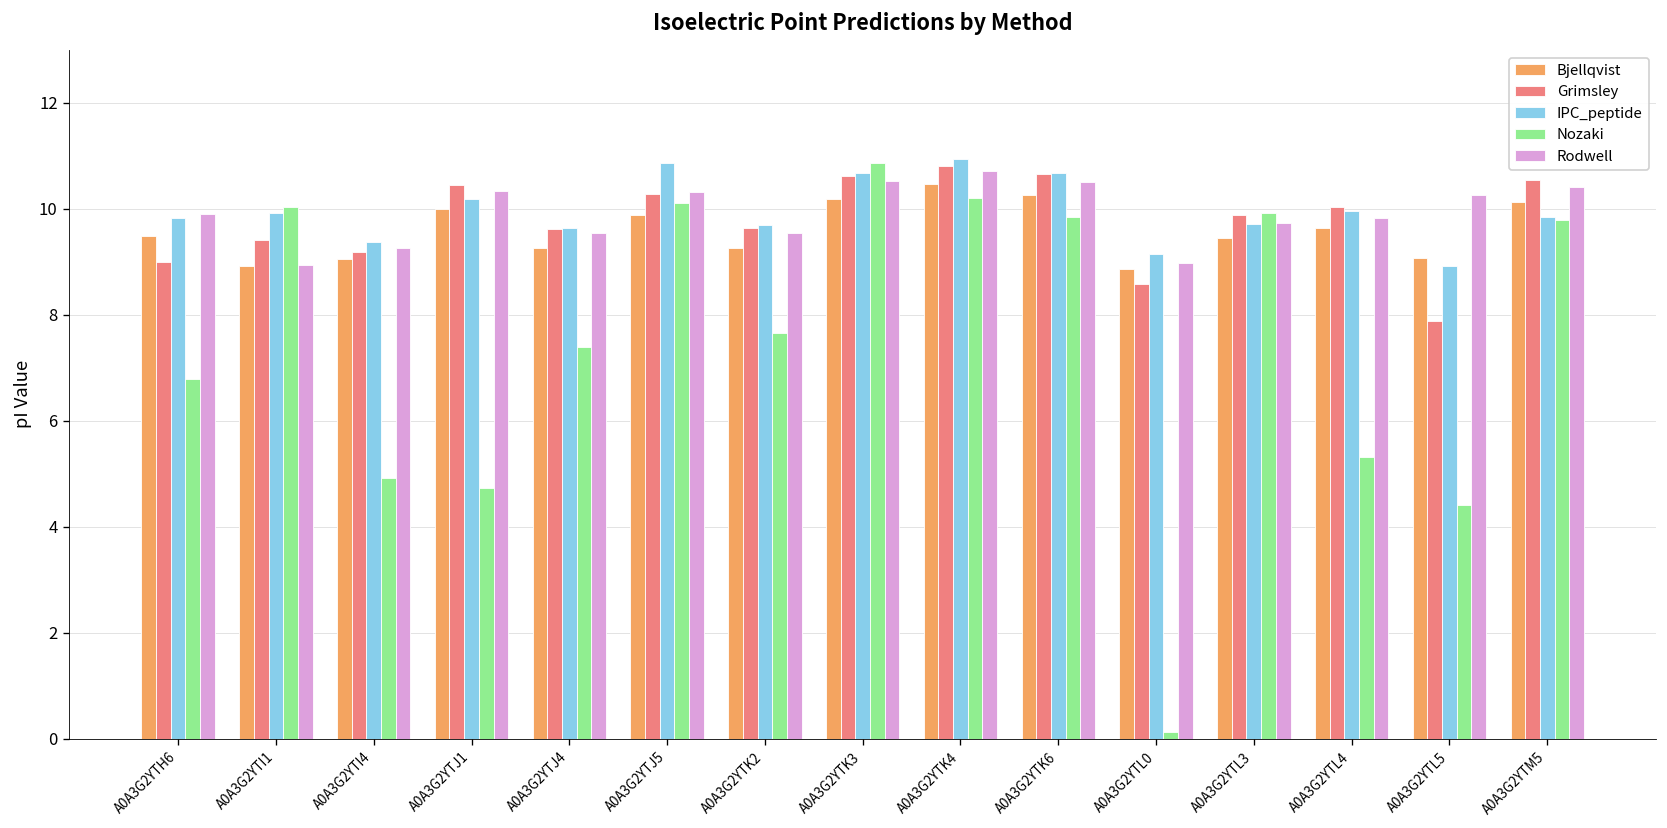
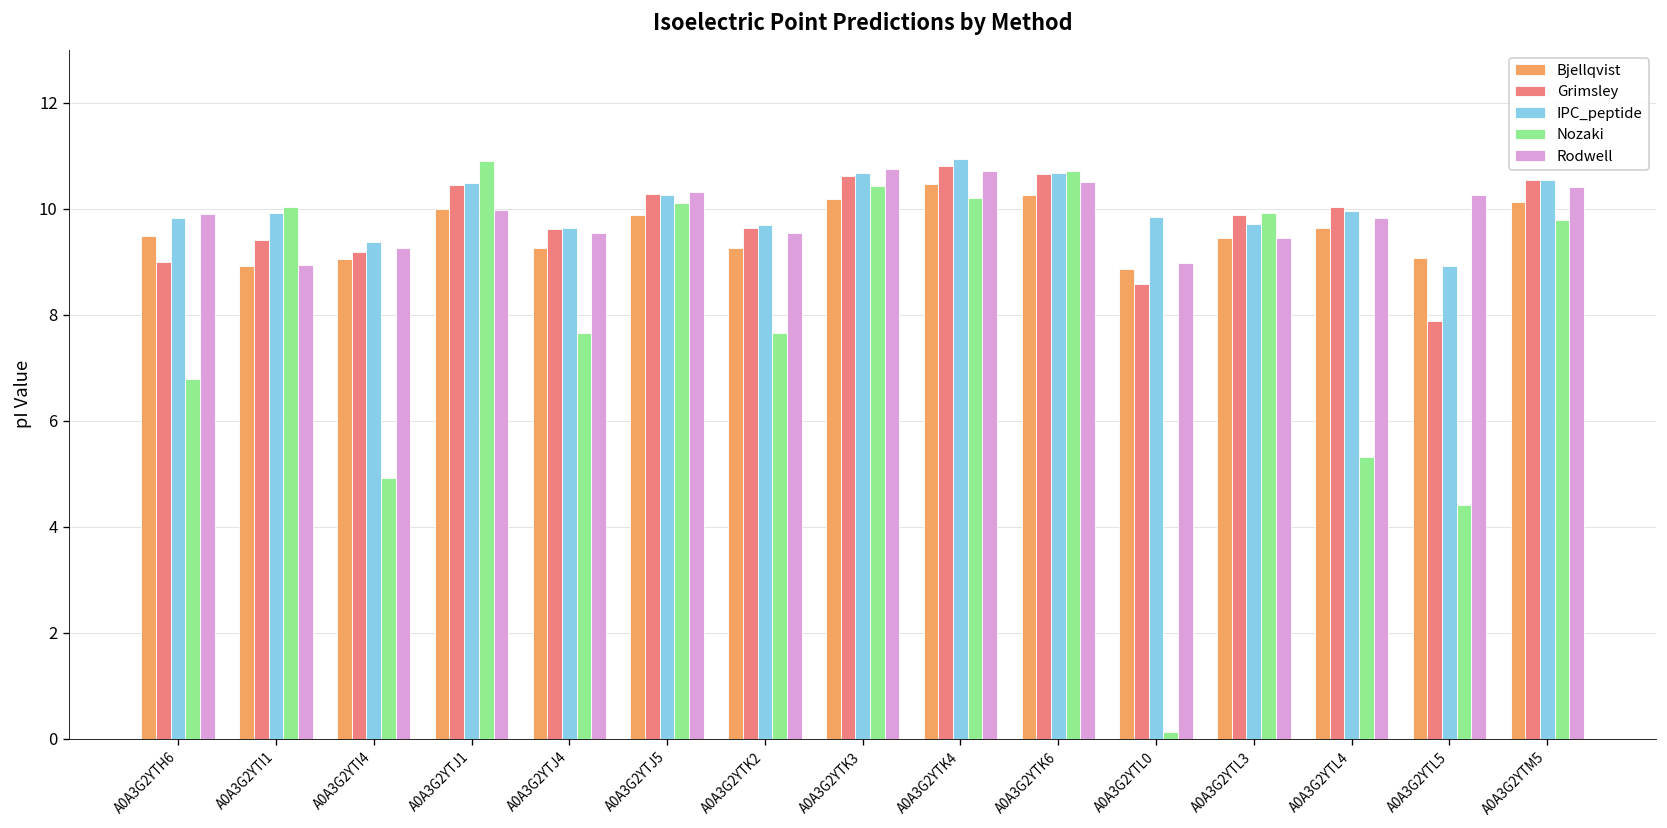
IPC_peptide, A0A3G2YTJ1: 10.2 -> 10.5
Nozaki, A0A3G2YTJ1: 4.7 -> 10.9
Rodwell, A0A3G2YTJ1: 10.3 -> 10.0
Nozaki, A0A3G2YTJ4: 7.4 -> 7.7
IPC_peptide, A0A3G2YTJ5: 10.9 -> 10.3
Nozaki, A0A3G2YTK3: 10.9 -> 10.4
Rodwell, A0A3G2YTK3: 10.5 -> 10.7
Nozaki, A0A3G2YTK6: 9.9 -> 10.7
IPC_peptide, A0A3G2YTL0: 9.2 -> 9.9
Rodwell, A0A3G2YTL3: 9.7 -> 9.4
IPC_peptide, A0A3G2YTM5: 9.8 -> 10.5
